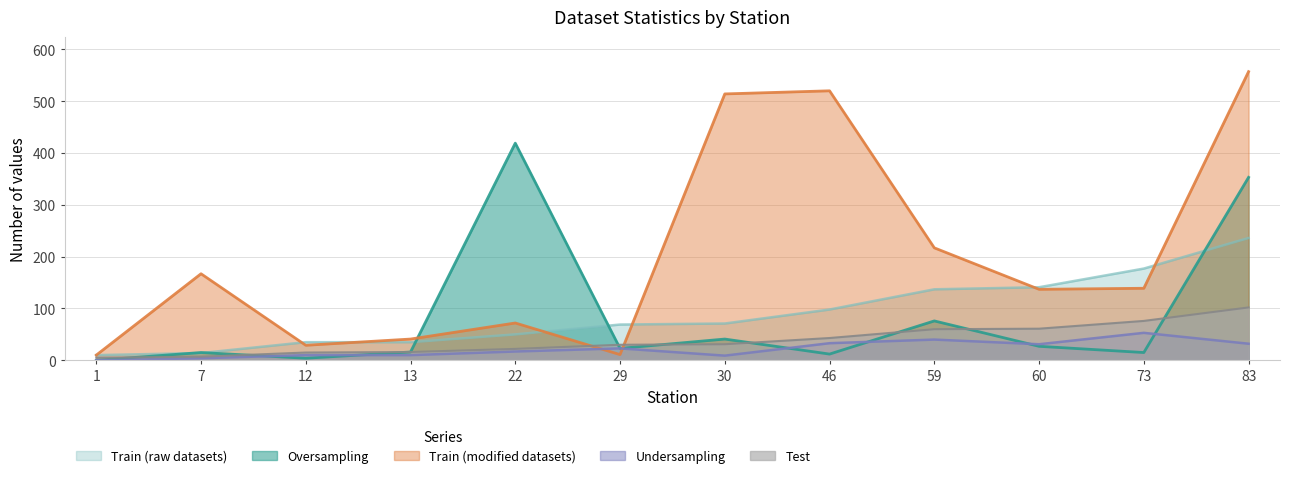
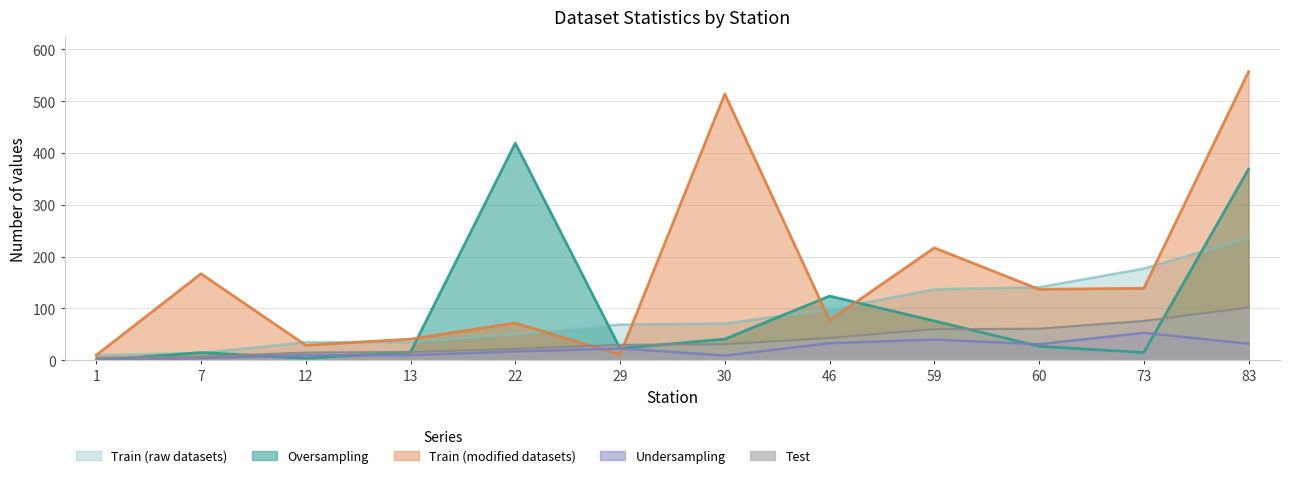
Oversampling, 46: 10 -> 120
Train (modified datasets), 46: 520 -> 80
Oversampling, 83: 350 -> 370
